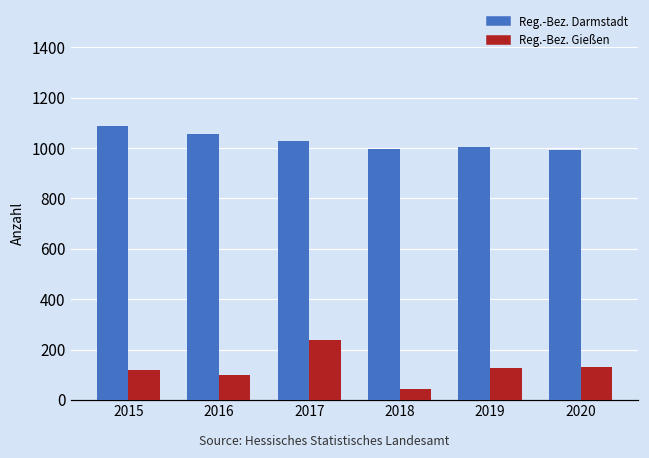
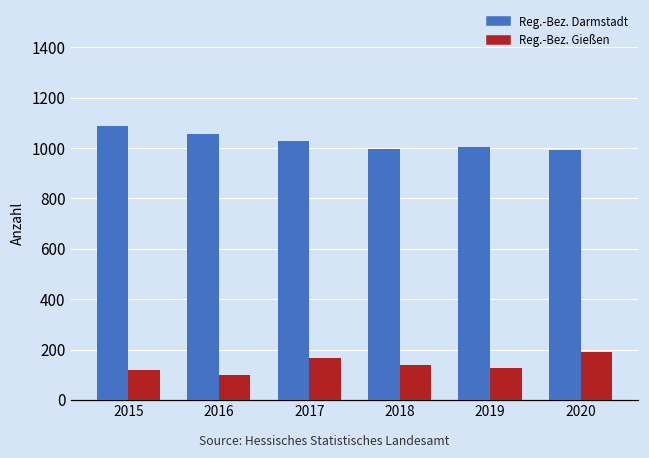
Reg.-Bez. Gießen, 2017: 240 -> 170
Reg.-Bez. Gießen, 2018: 40 -> 140
Reg.-Bez. Gießen, 2020: 130 -> 190
